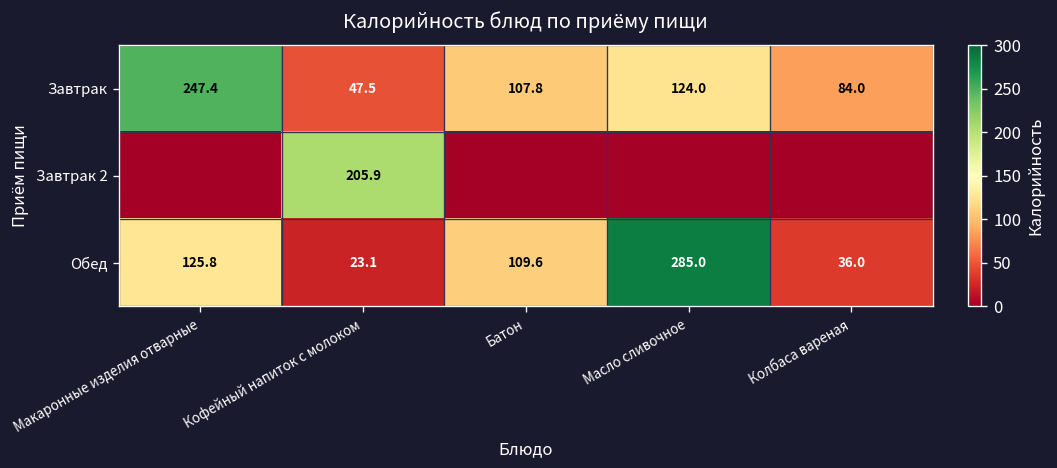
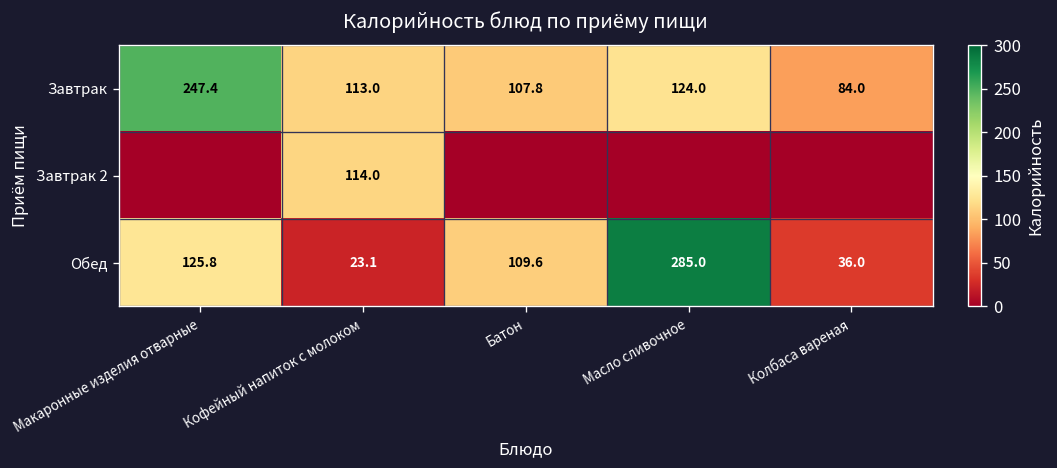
Завтрак, Кофейный напиток с молоком: 47.5 -> 113.0
Завтрак 2, Кофейный напиток с молоком: 205.9 -> 114.0
